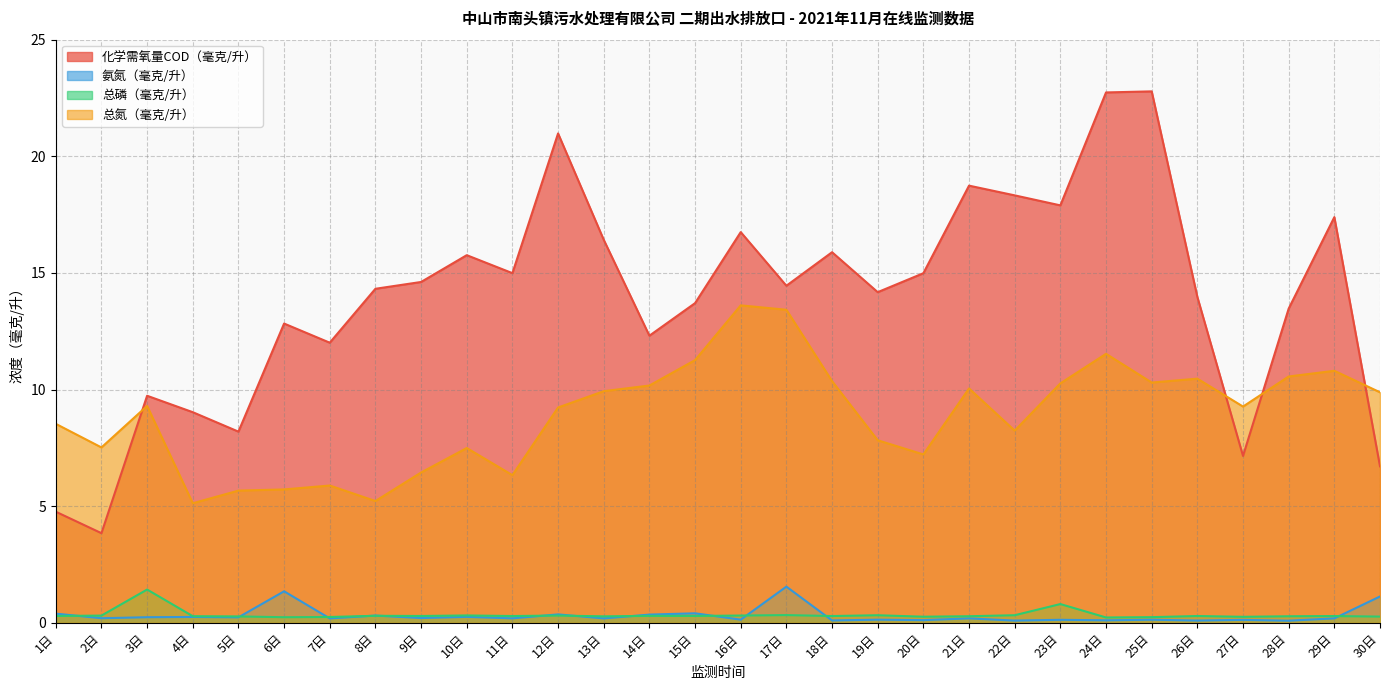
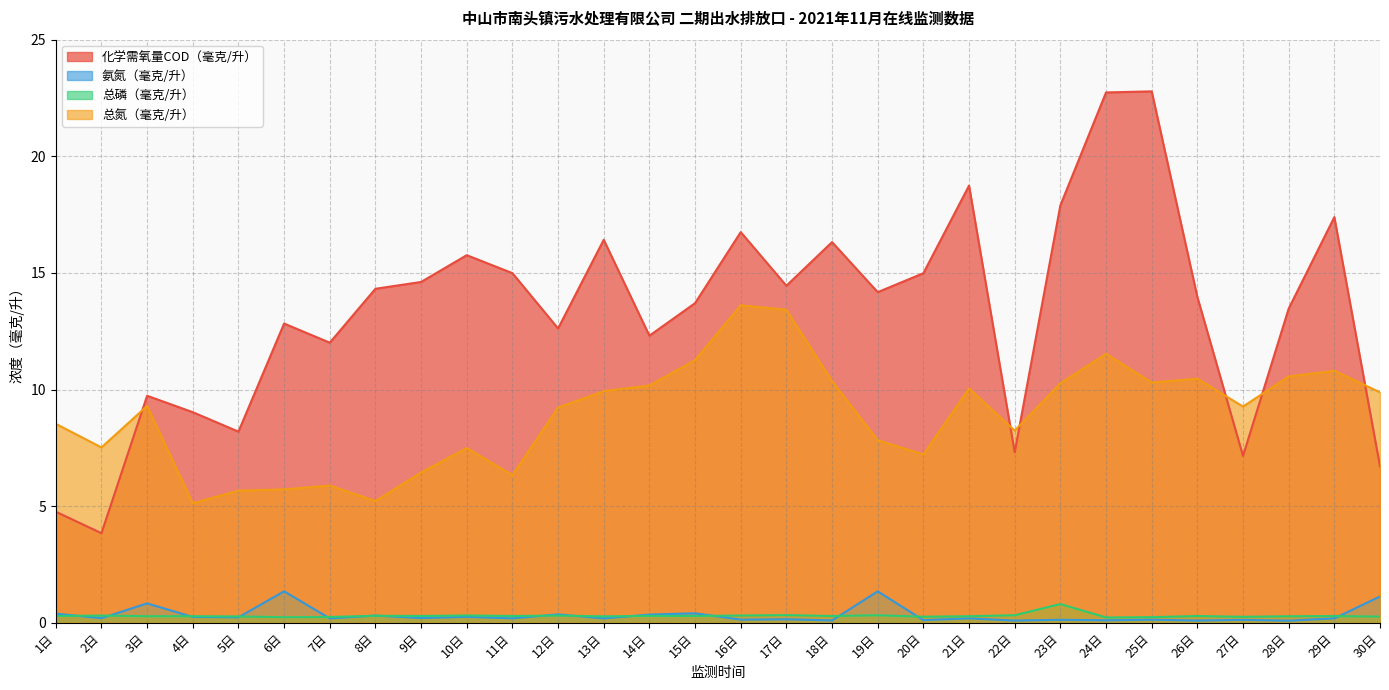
氨氮（毫克/升）, 3日: 0.2 -> 0.8
总磷（毫克/升）, 3日: 1.4 -> 0.3
化学需氧量COD（毫克/升）, 12日: 21.0 -> 12.6
氨氮（毫克/升）, 17日: 1.6 -> 0.2
化学需氧量COD（毫克/升）, 18日: 15.9 -> 16.3
氨氮（毫克/升）, 19日: 0.1 -> 1.3
化学需氧量COD（毫克/升）, 22日: 18.3 -> 7.3
